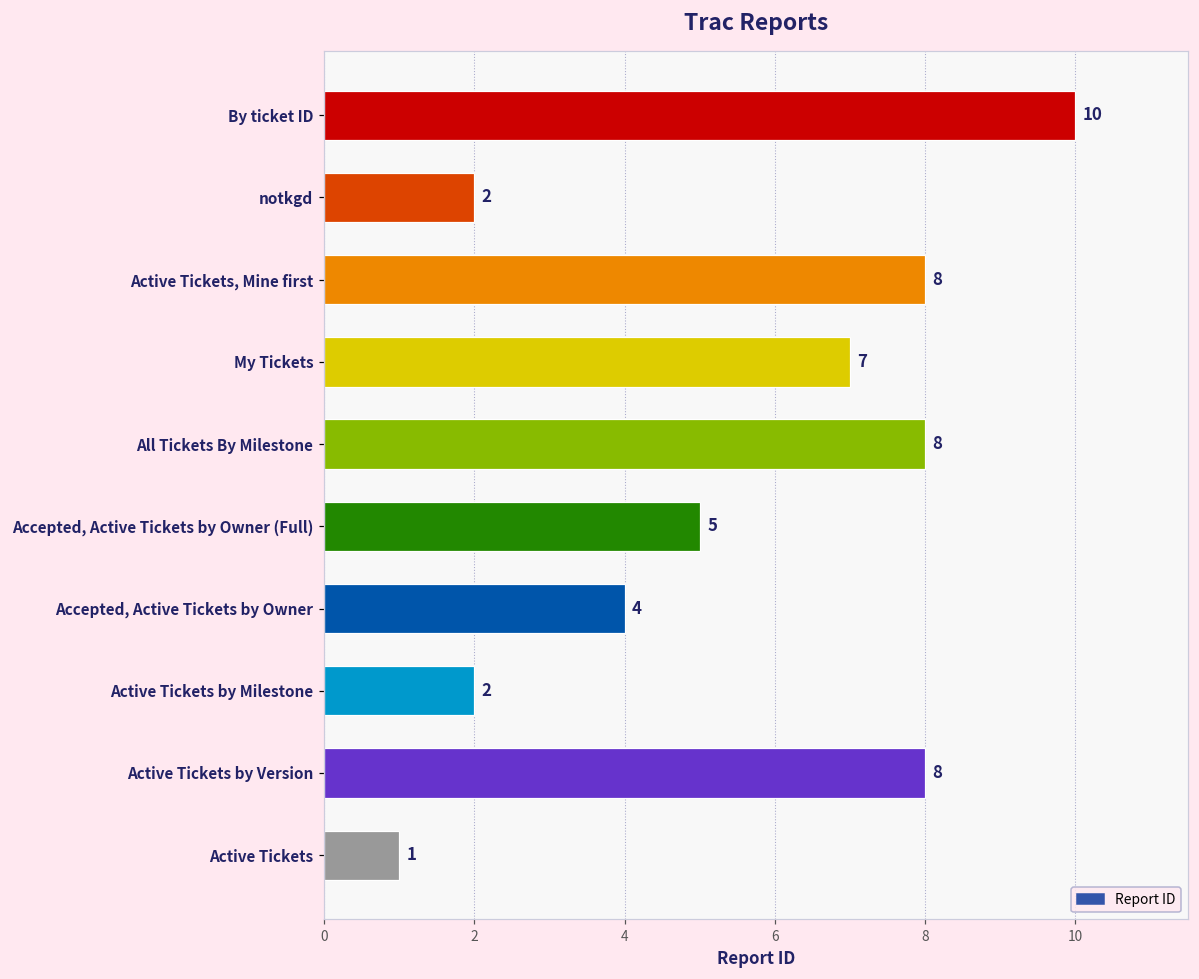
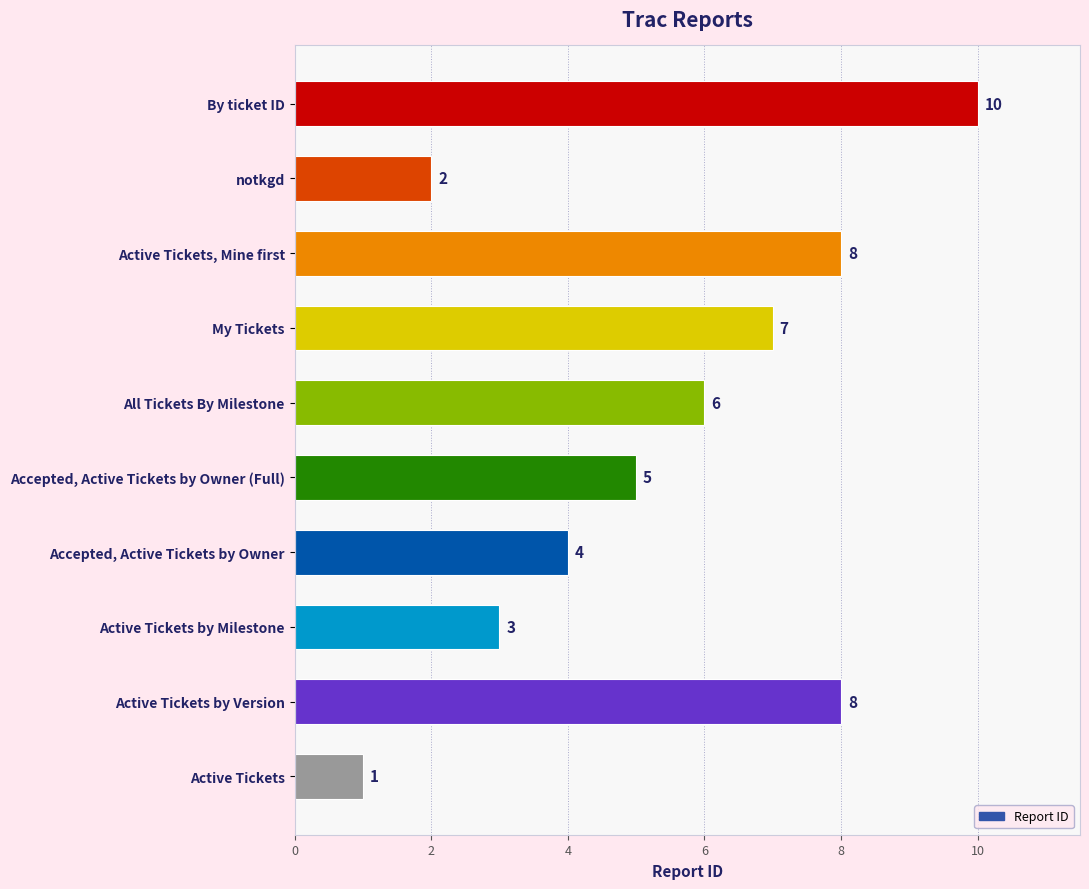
All Tickets By Milestone: 8 -> 6
Active Tickets by Milestone: 2 -> 3
